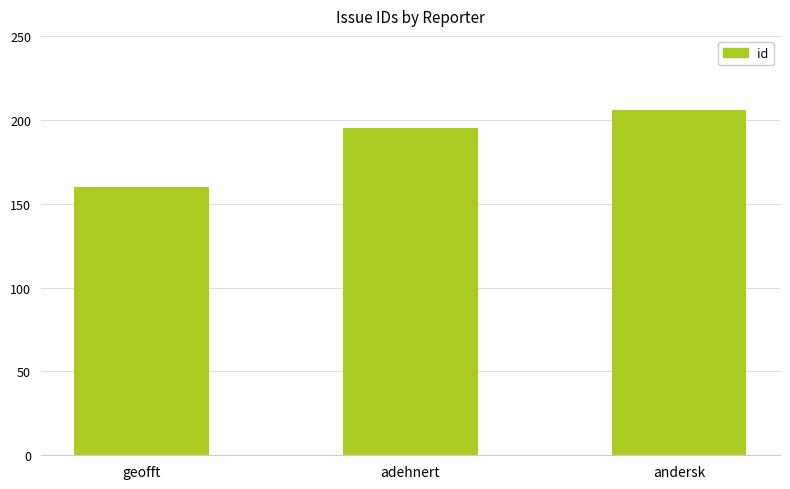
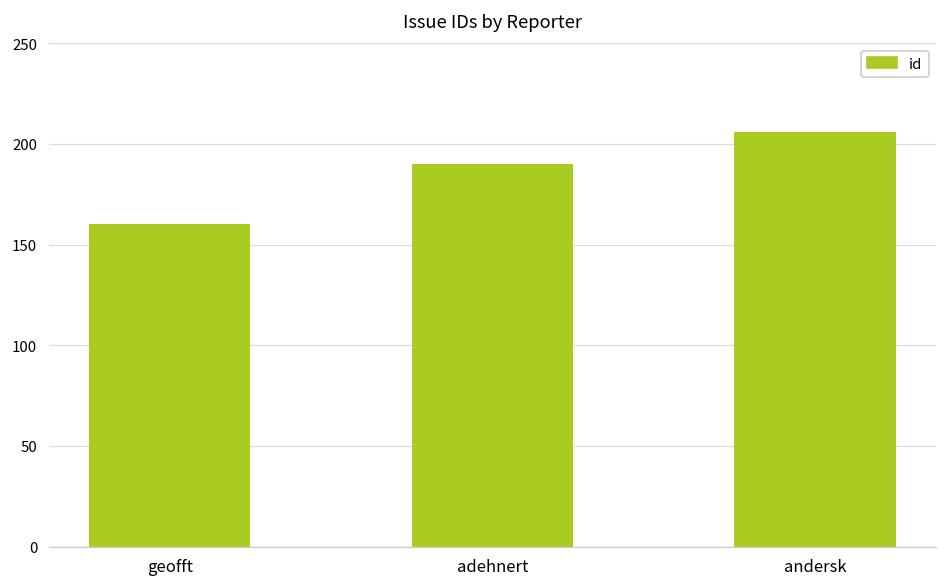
adehnert: 195 -> 190
